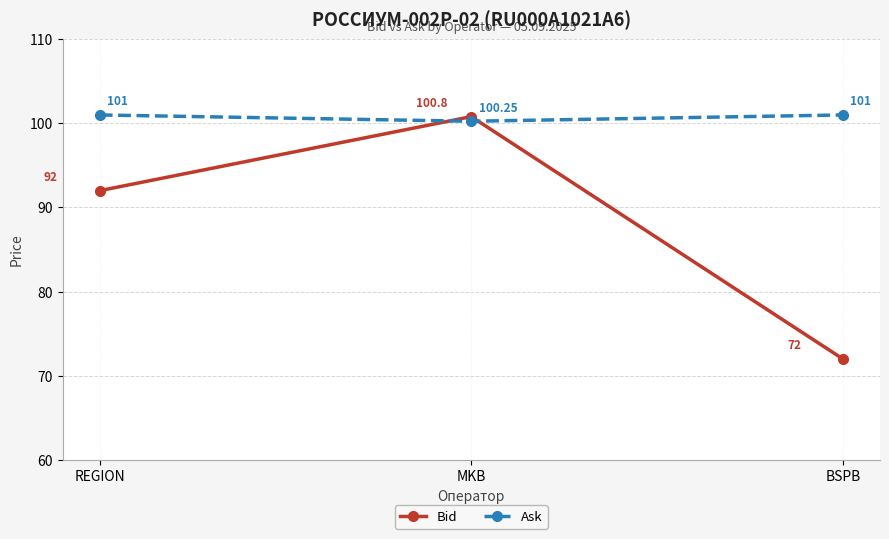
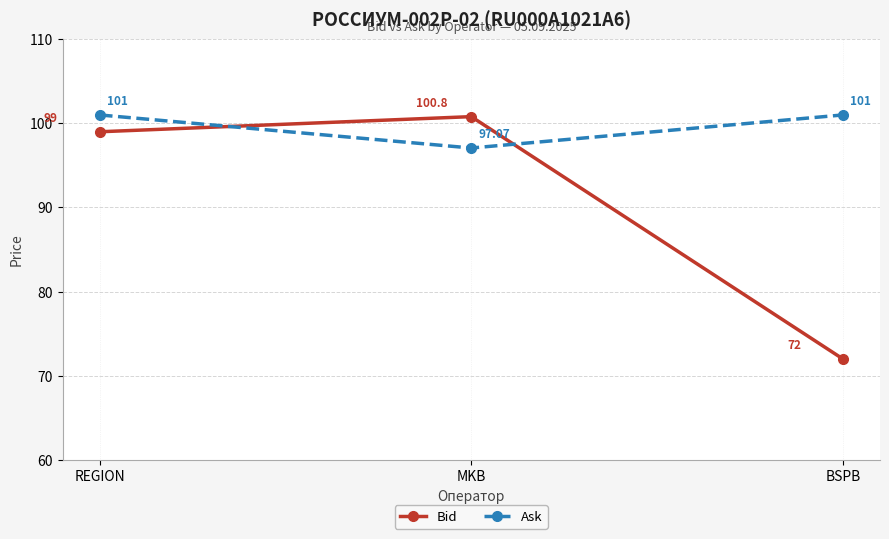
Bid, REGION: 92 -> 99
Ask, MKB: 100.25 -> 97.07
